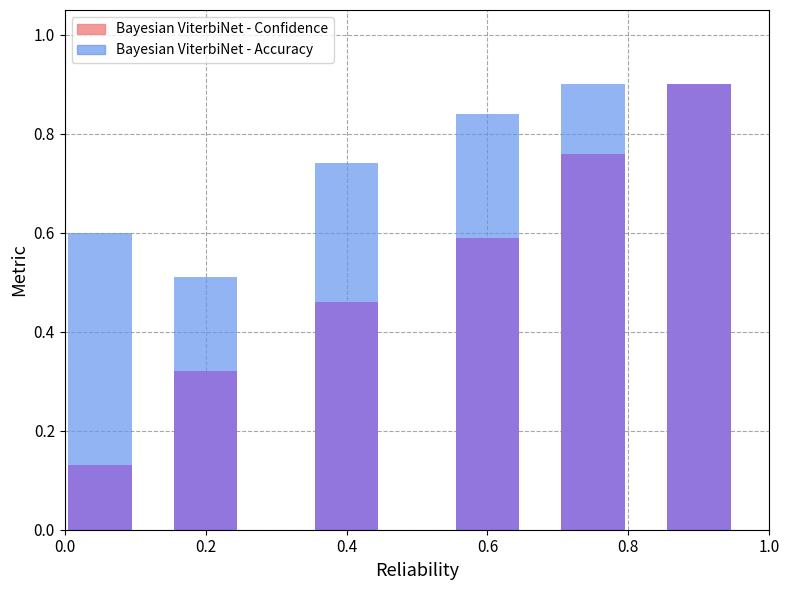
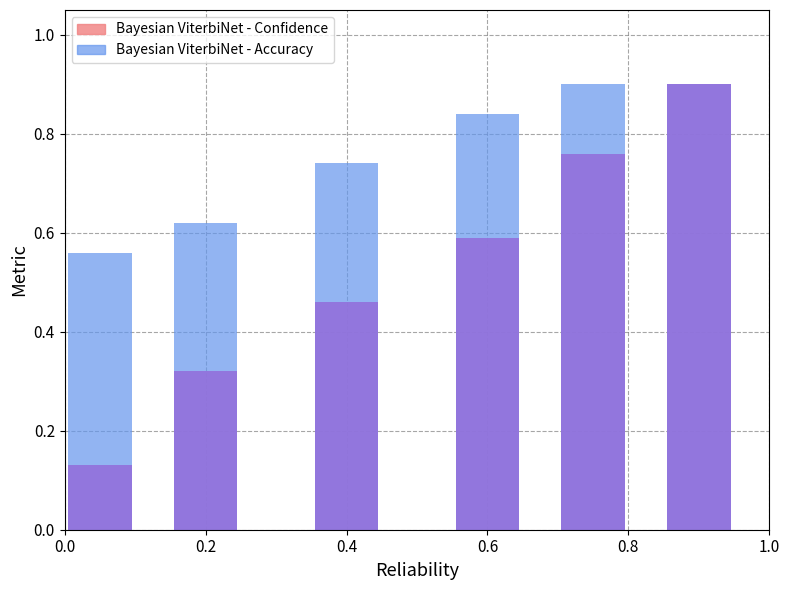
Bayesian ViterbiNet - Accuracy, 0.0: 0.60 -> 0.56
Bayesian ViterbiNet - Accuracy, 0.2: 0.51 -> 0.62
